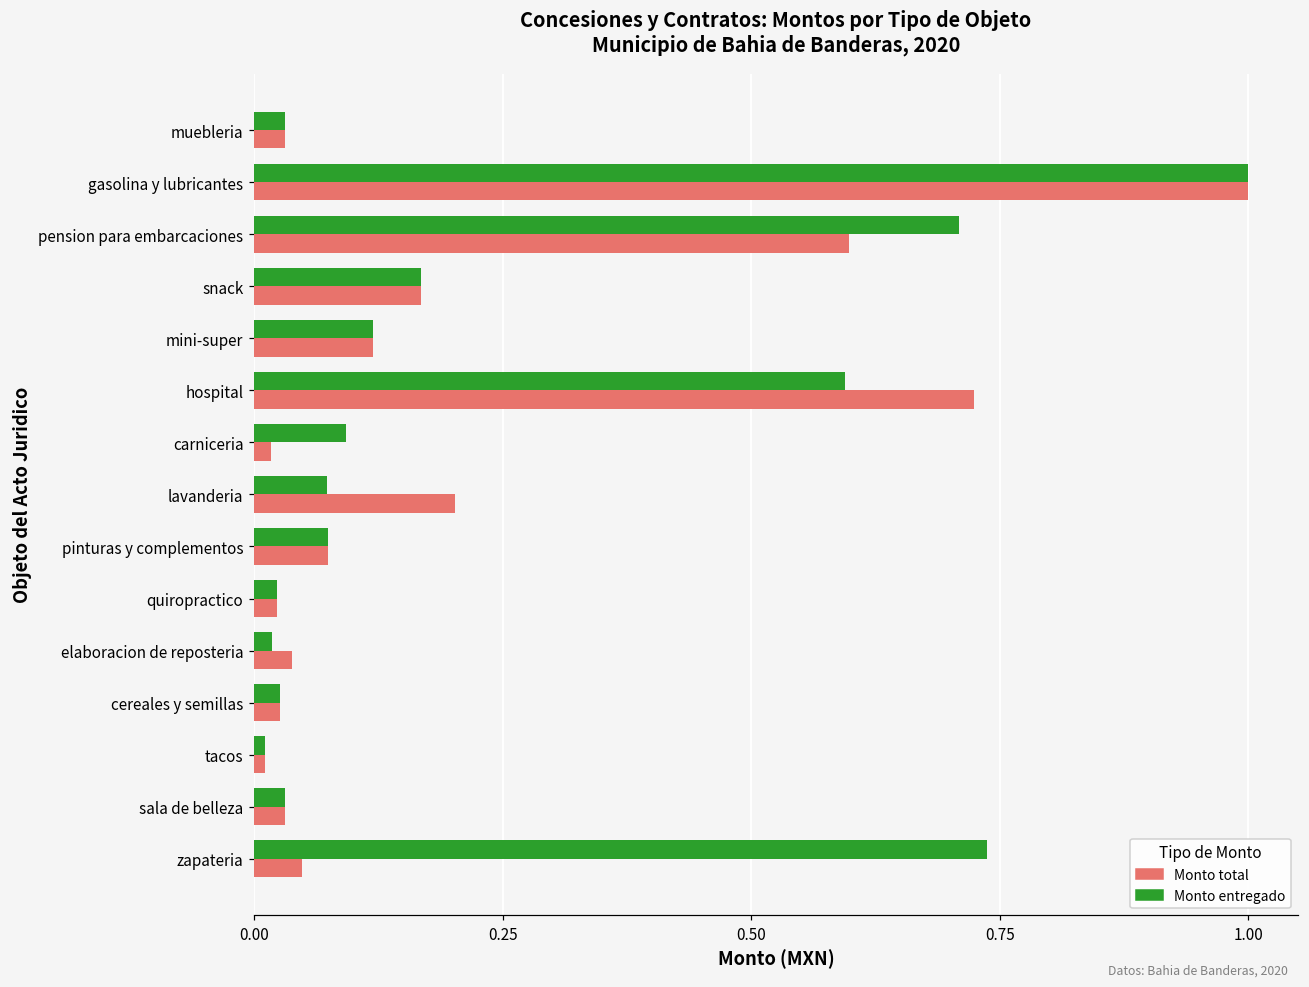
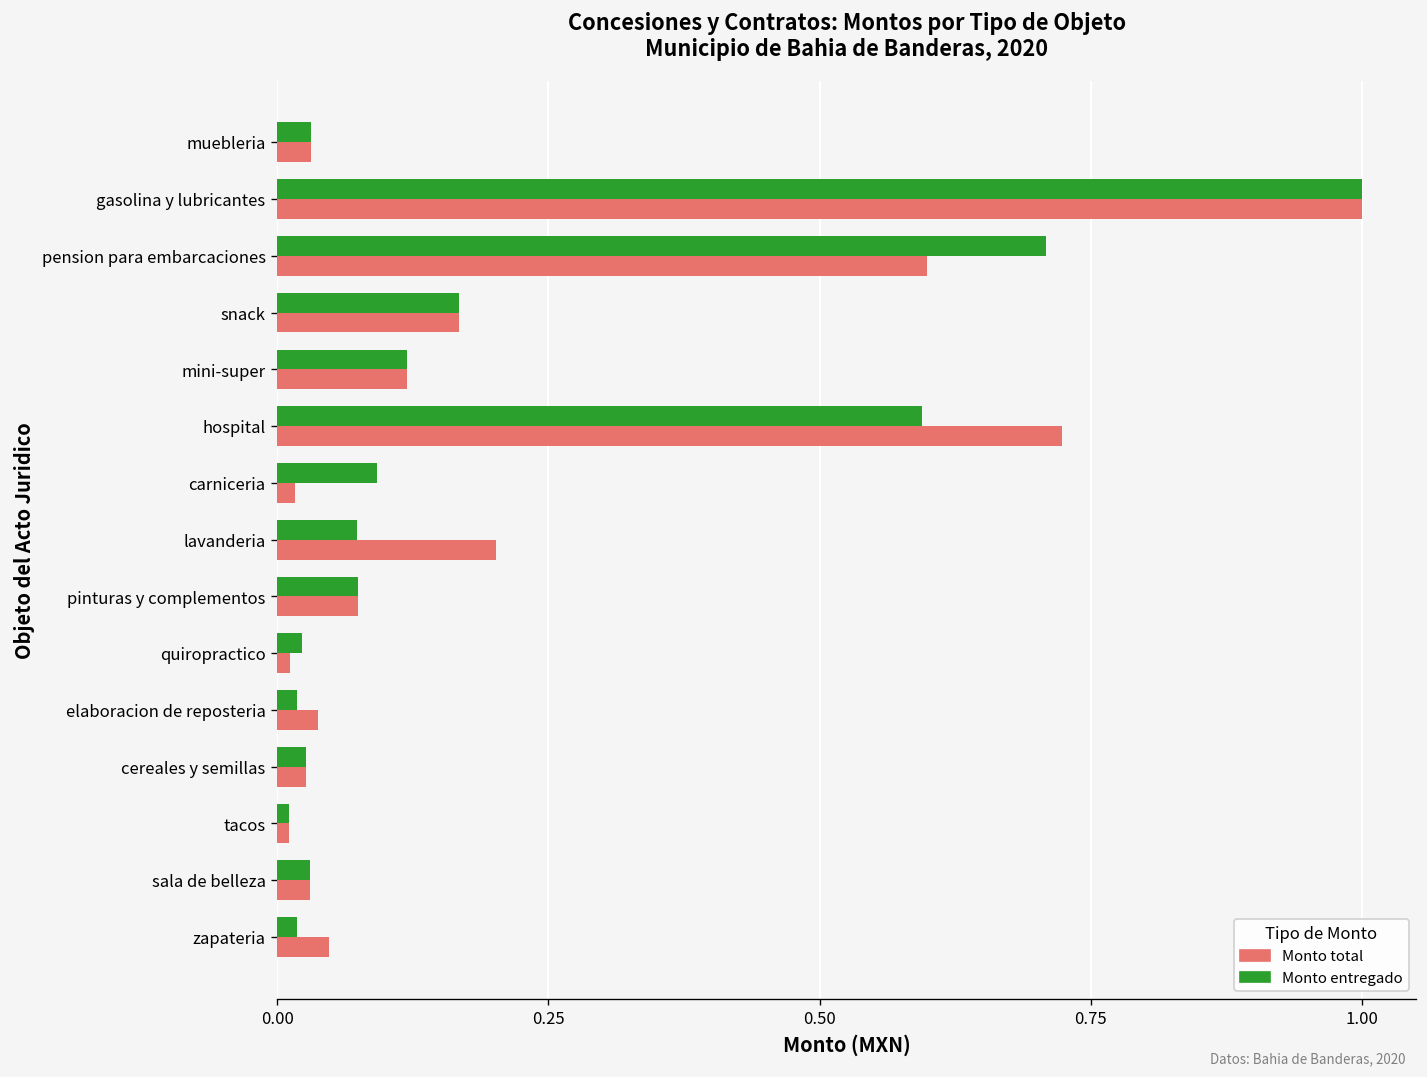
Monto total, quiropractico: 0.02 -> 0.01
Monto entregado, zapateria: 0.74 -> 0.02
